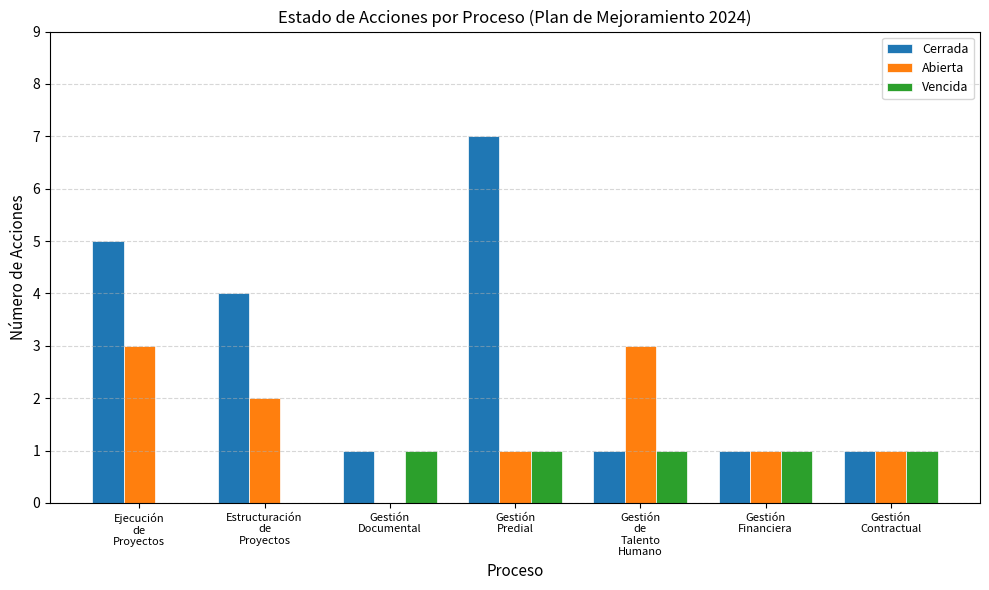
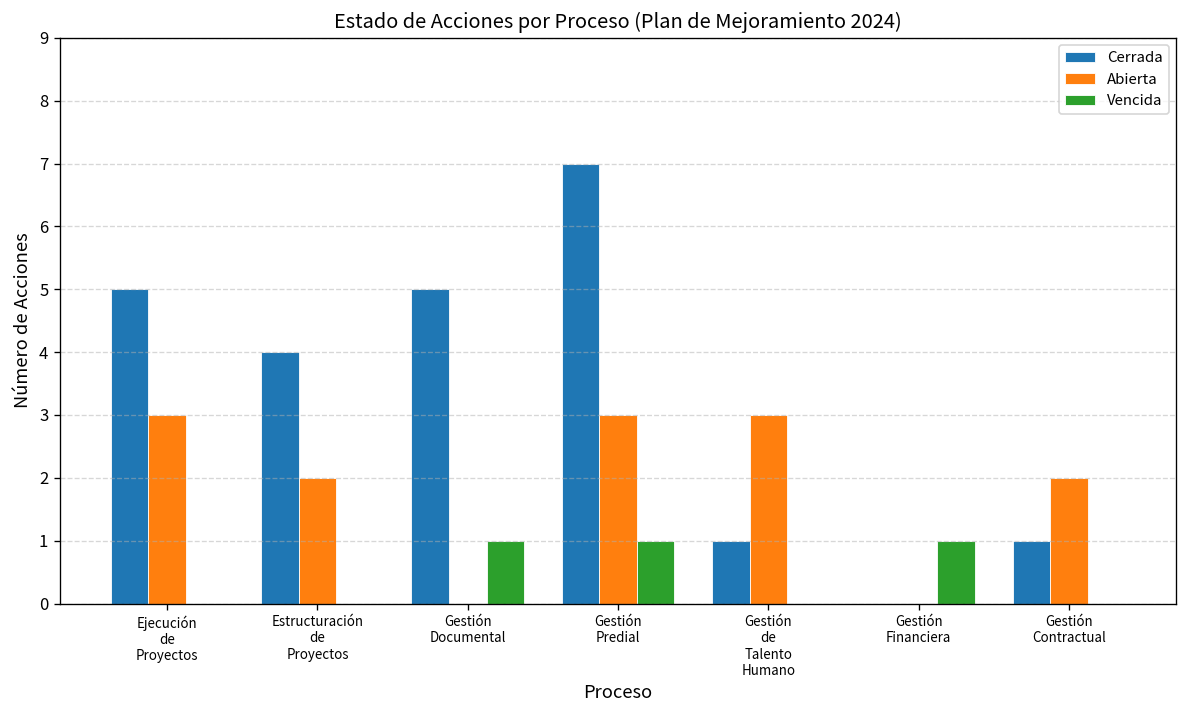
Cerrada, Gestión Documental: 1 -> 5
Abierta, Gestión Predial: 1 -> 3
Vencida, Gestión de Talento Humano: 1 -> 0
Cerrada, Gestión Financiera: 1 -> 0
Abierta, Gestión Financiera: 1 -> 0
Abierta, Gestión Contractual: 1 -> 2
Vencida, Gestión Contractual: 1 -> 0
